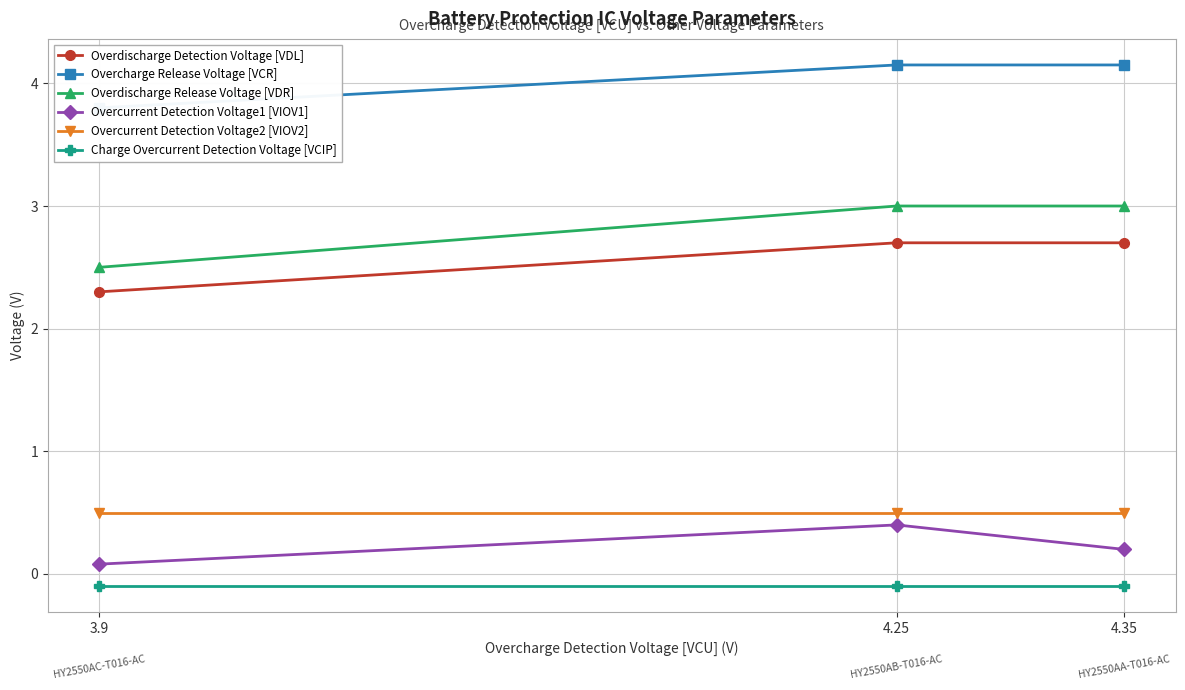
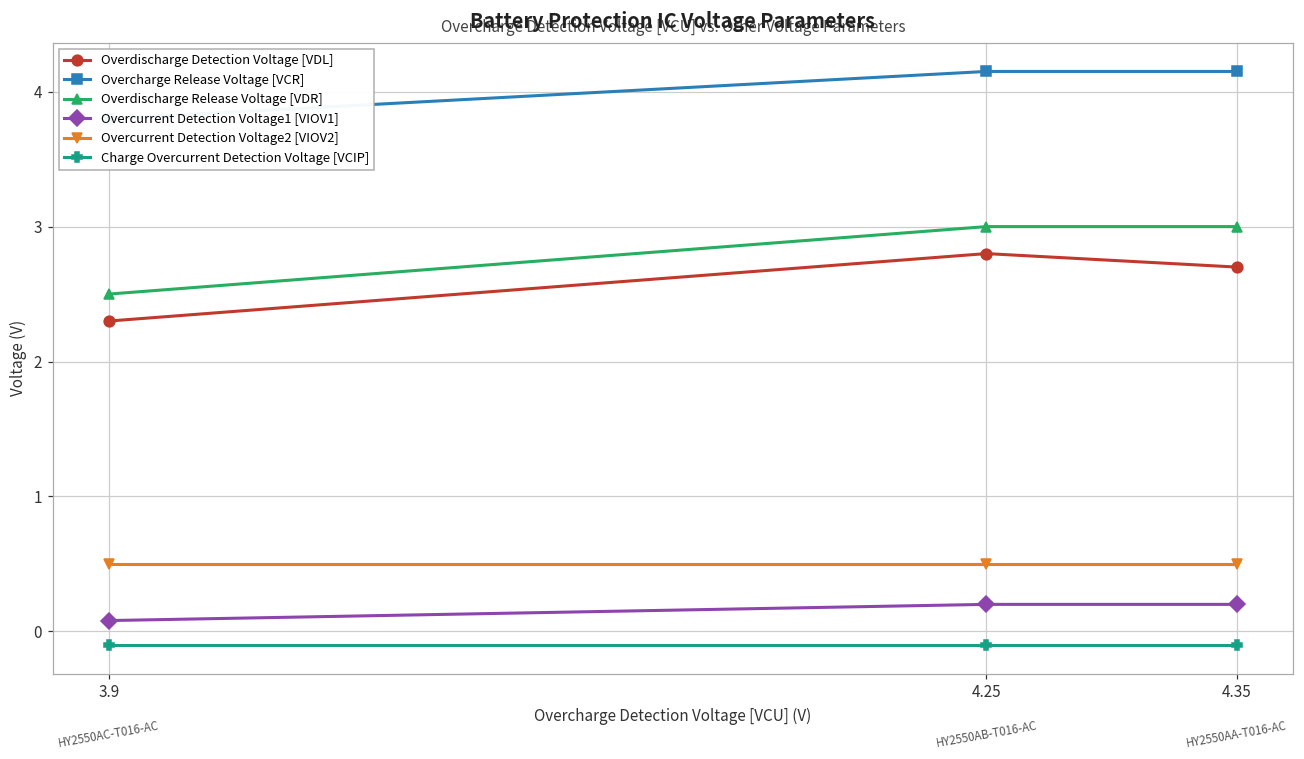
Overdischarge Detection Voltage [VDL], 4.25: 2.7 -> 2.8
Overcurrent Detection Voltage1 [VIOV1], 4.25: 0.4 -> 0.2
